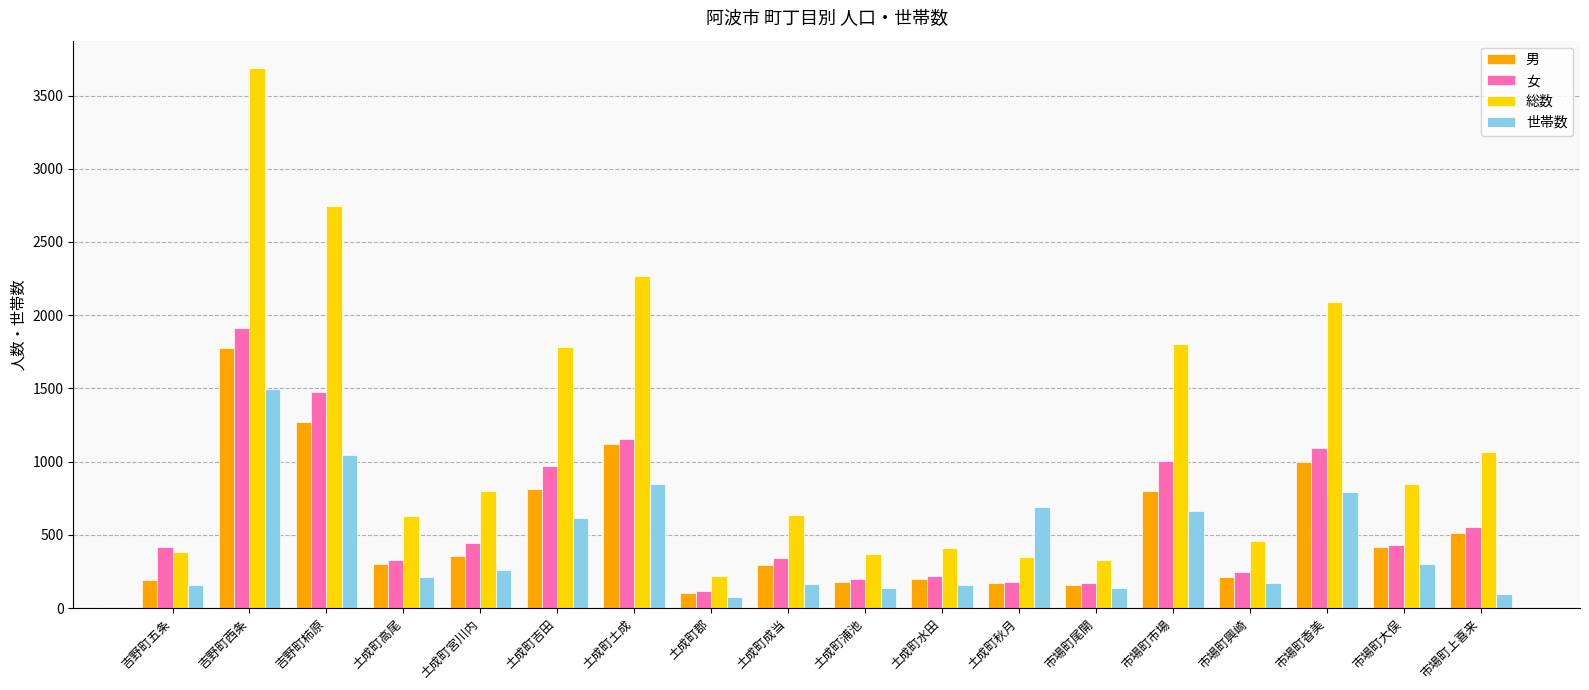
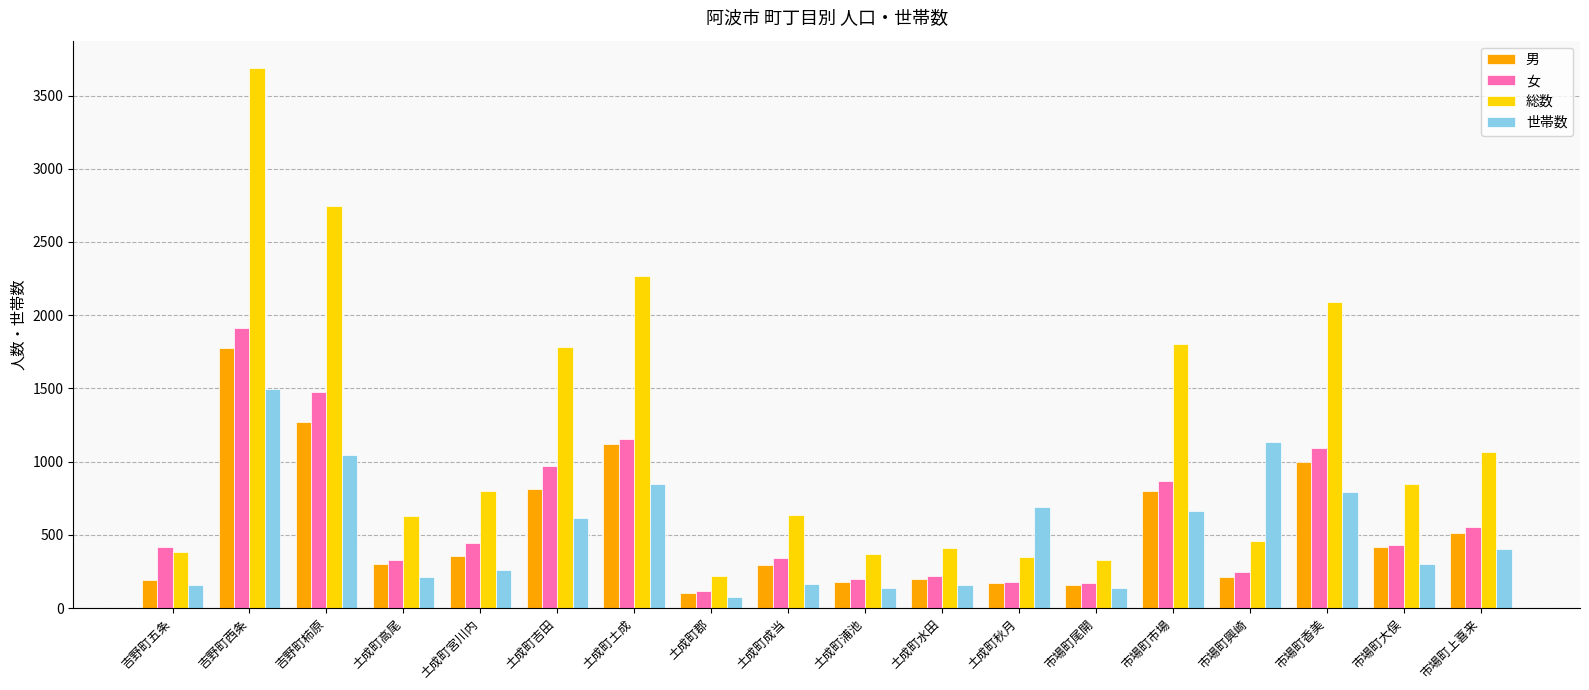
女, 市場町市場: 1000 -> 870
世帯数, 市場町興崎: 170 -> 1130
世帯数, 市場町上喜来: 100 -> 410
